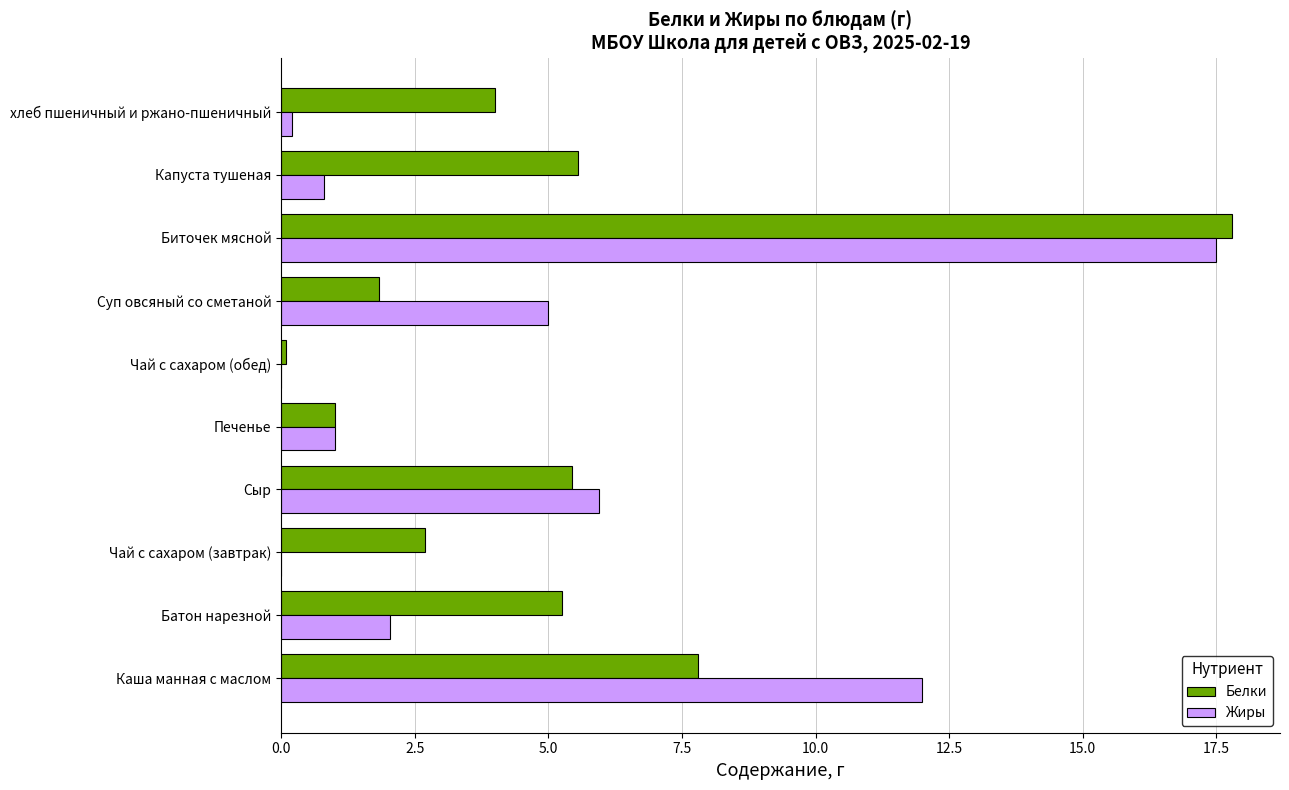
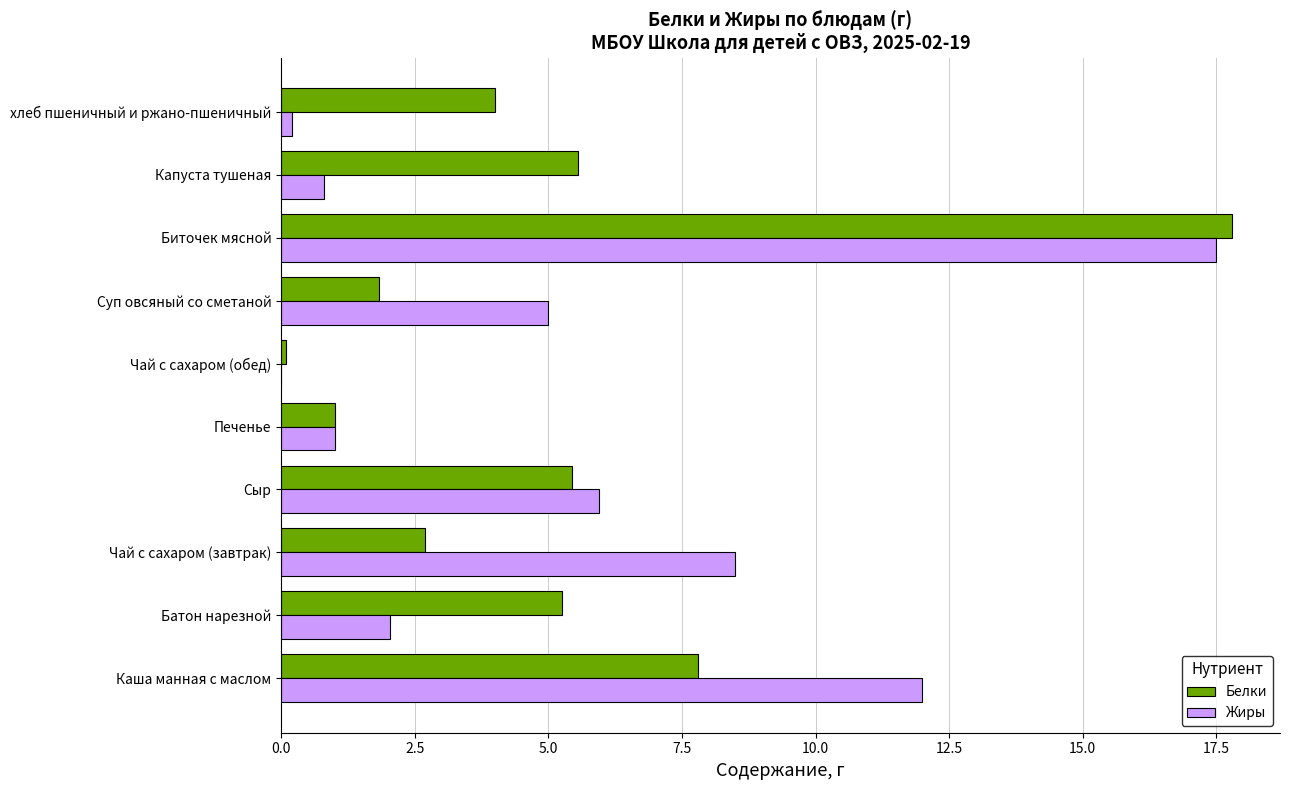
Жиры, Чай с сахаром (завтрак): 0.0 -> 8.5
